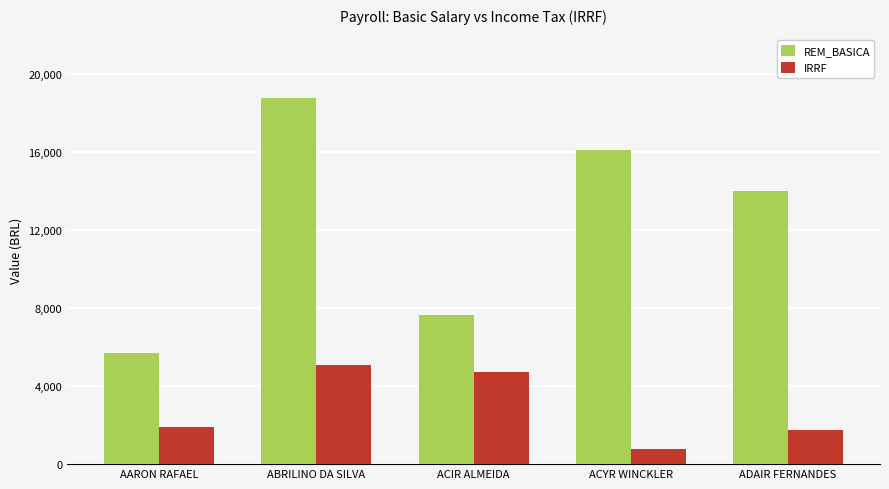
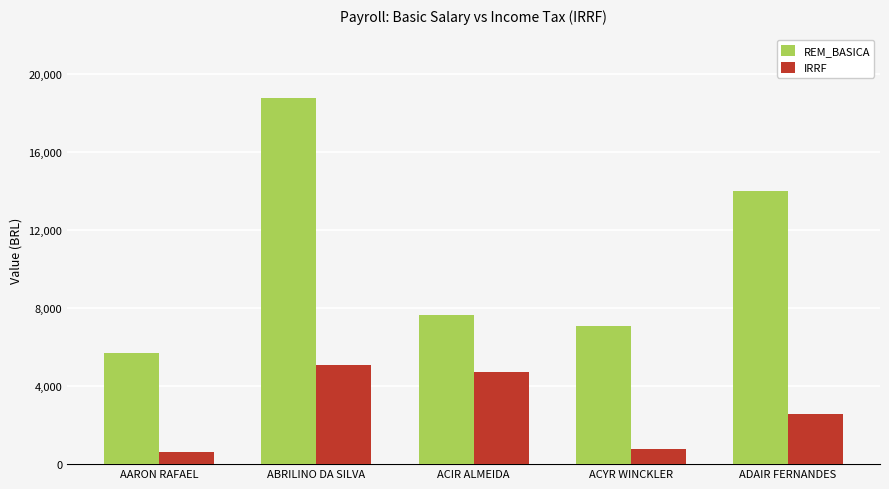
IRRF, AARON RAFAEL: 1,900 -> 600
REM_BASICA, ACYR WINCKLER: 16,100 -> 7,100
IRRF, ADAIR FERNANDES: 1,700 -> 2,600
